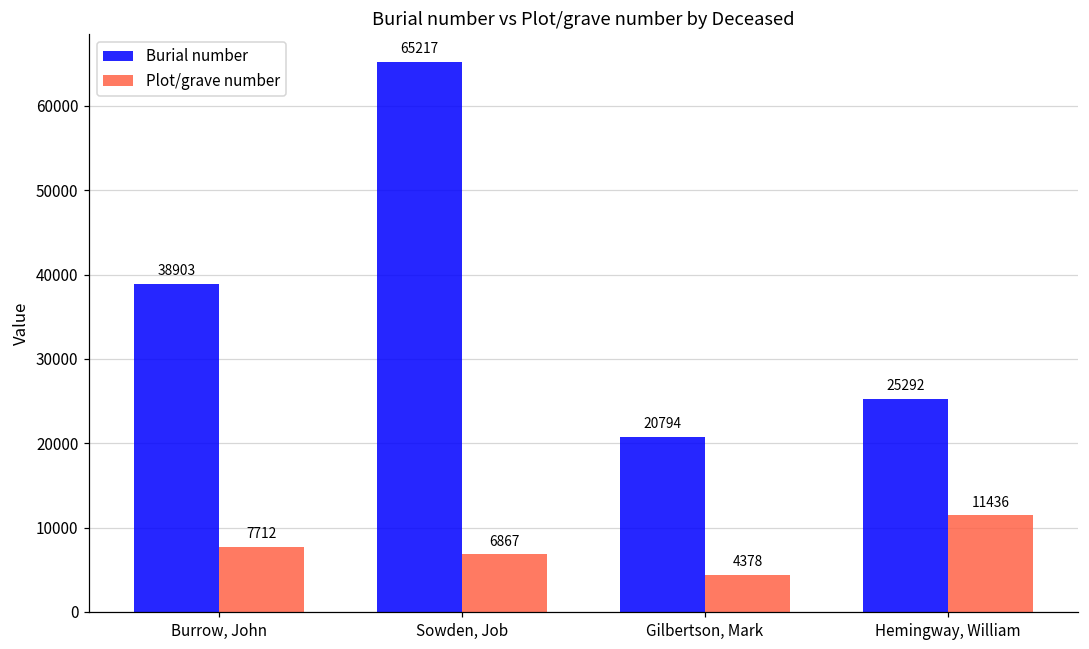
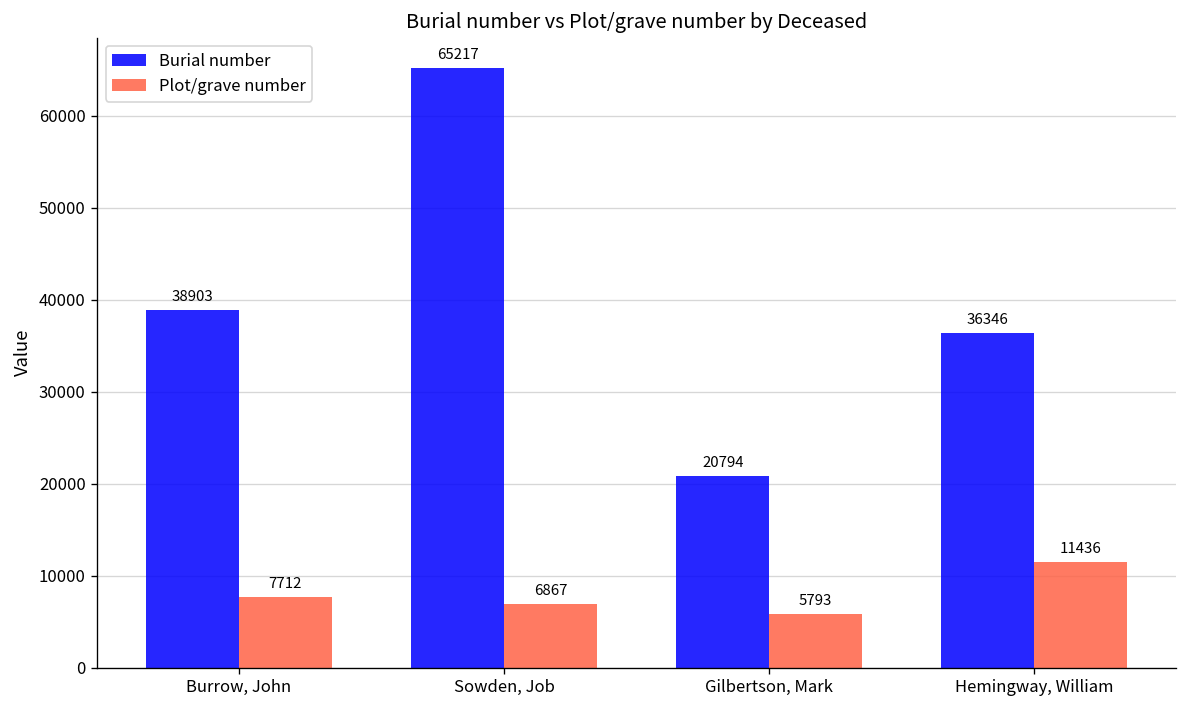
Plot/grave number, Gilbertson, Mark: 4378 -> 5793
Burial number, Hemingway, William: 25292 -> 36346
